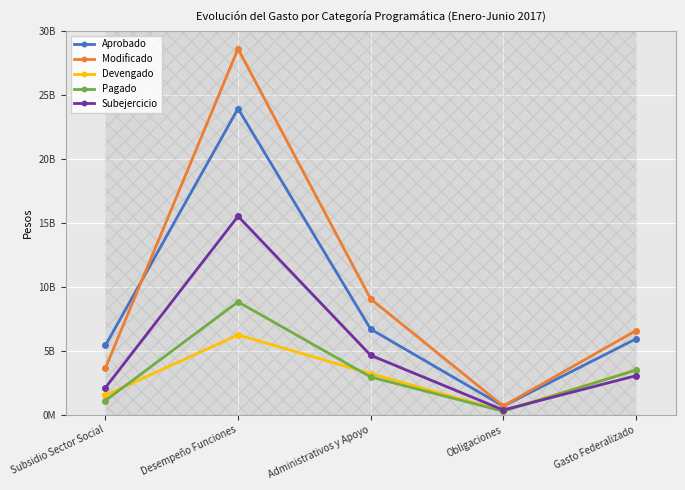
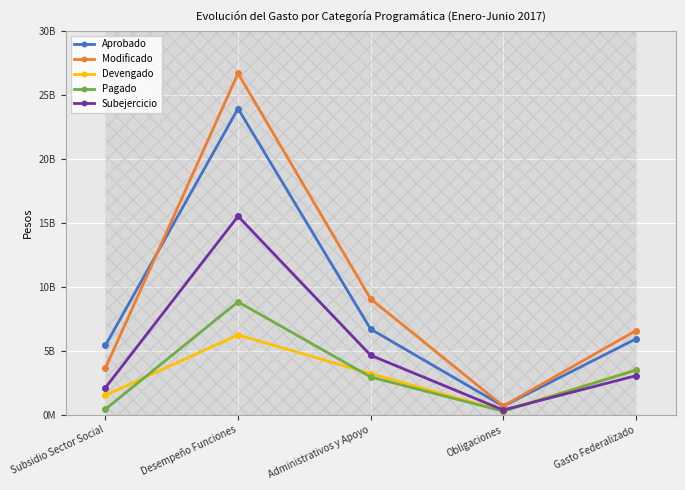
Pagado, Subsidio Sector Social: 1100000000 -> 400000000
Modificado, Desempeño Funciones: 28600000000 -> 26700000000
